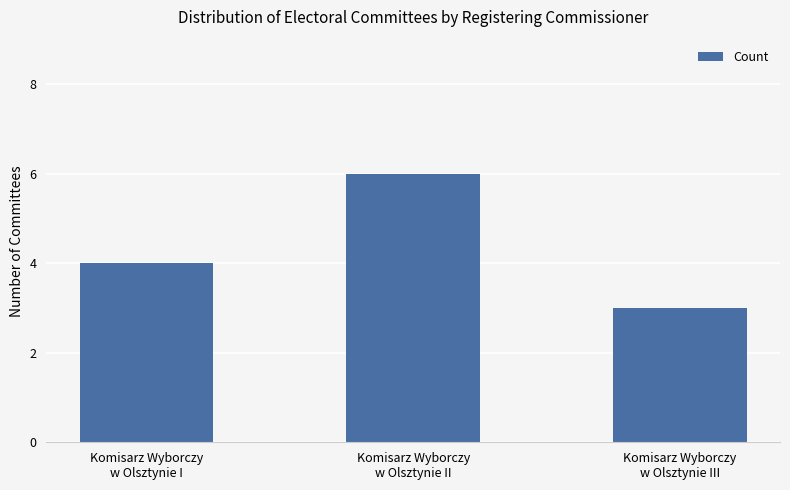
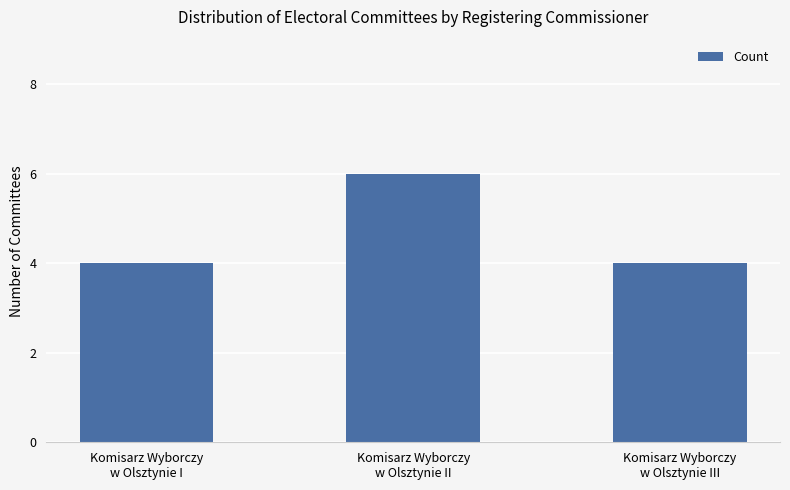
Komisarz Wyborczy w Olsztynie III: 3 -> 4
